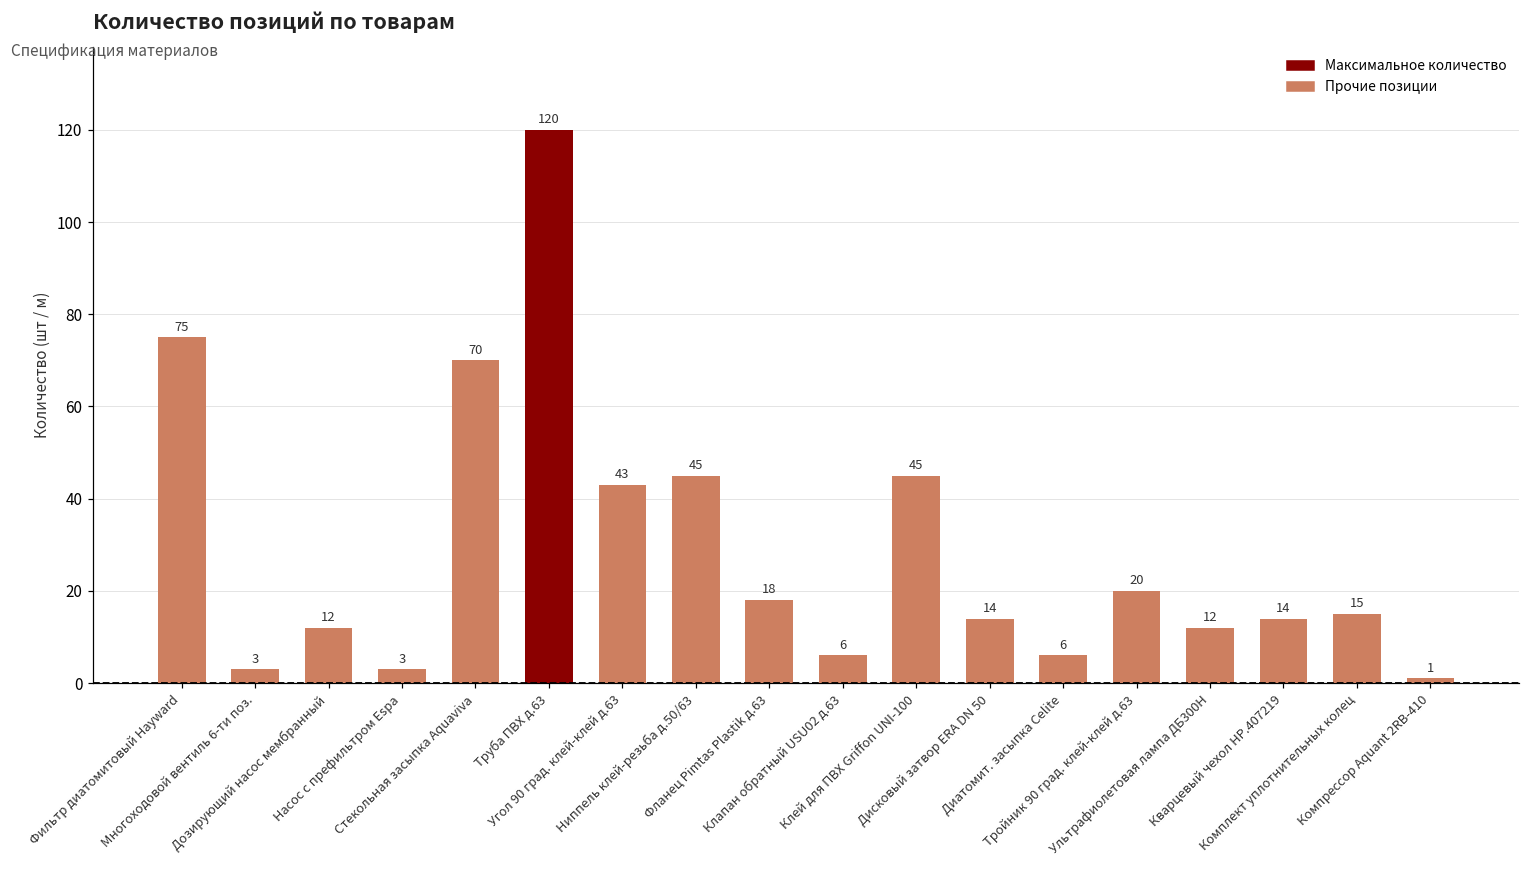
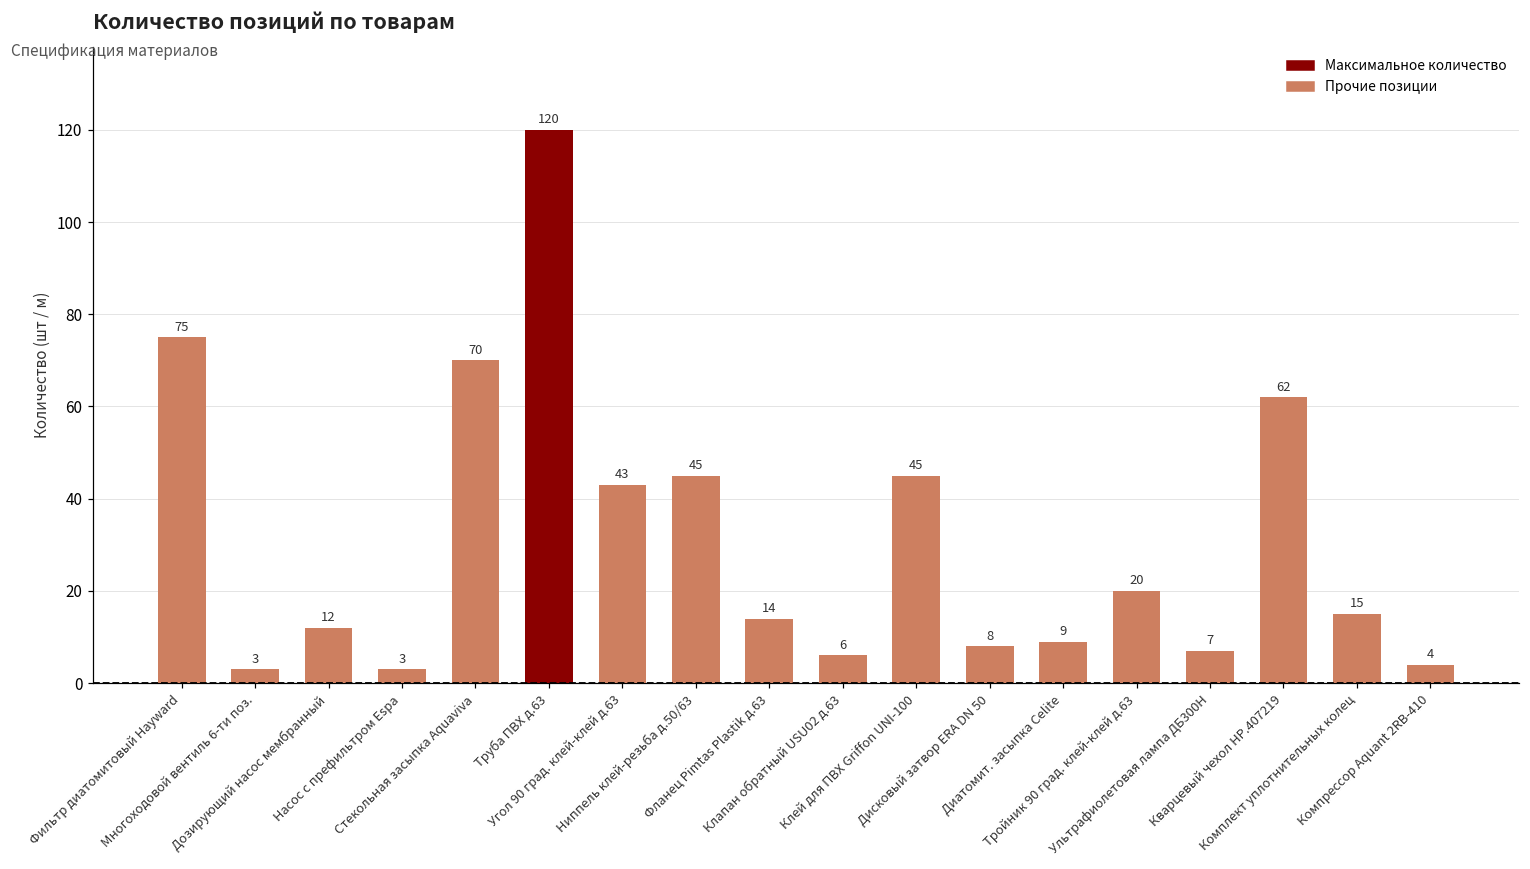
Фланец Pimtas Plastik д.63: 18 -> 14
Дисковый затвор ERA DN 50: 14 -> 8
Диатомит. засыпка Celite: 6 -> 9
Ультрафиолетовая лампа ДБ300Н: 12 -> 7
Кварцевый чехол НР.407219: 14 -> 62
Компрессор Aquant 2RB-410: 1 -> 4
